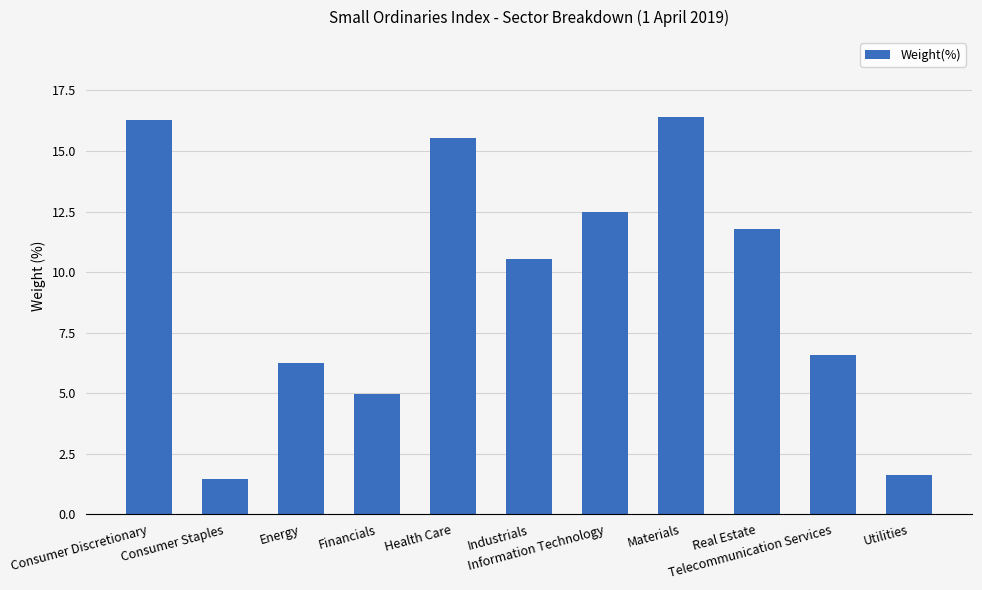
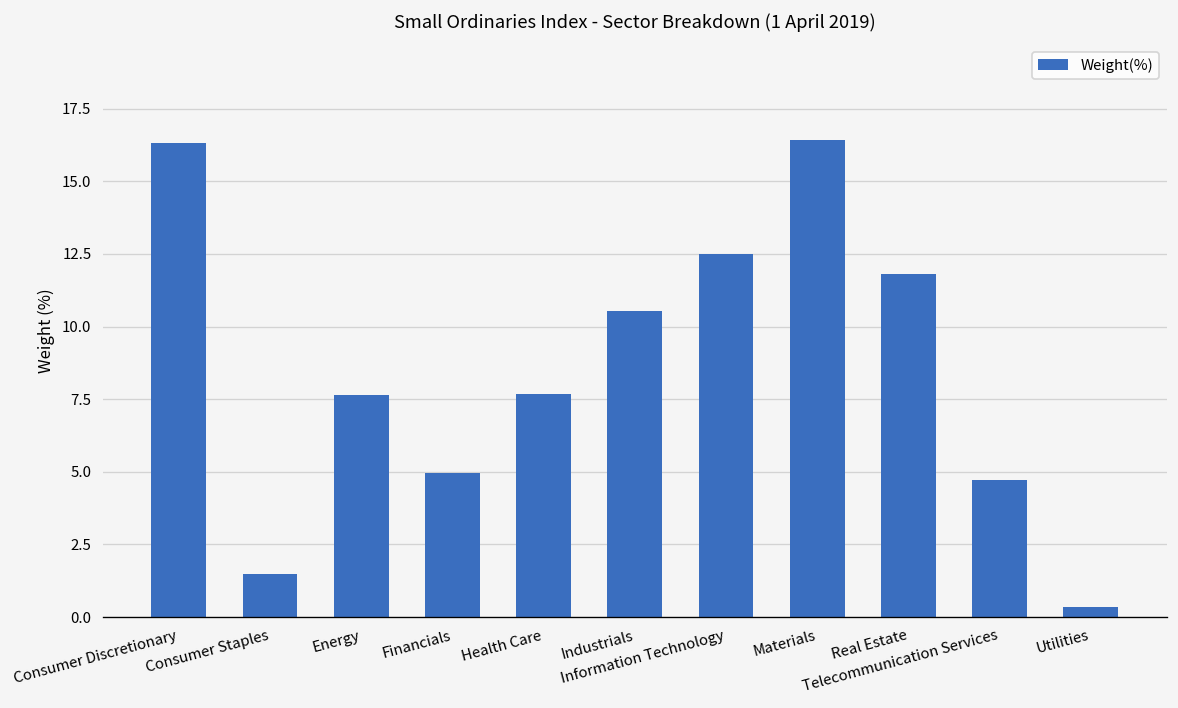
Energy: 6.3 -> 7.6
Health Care: 15.5 -> 7.7
Telecommunication Services: 6.6 -> 4.7
Utilities: 1.6 -> 0.3
